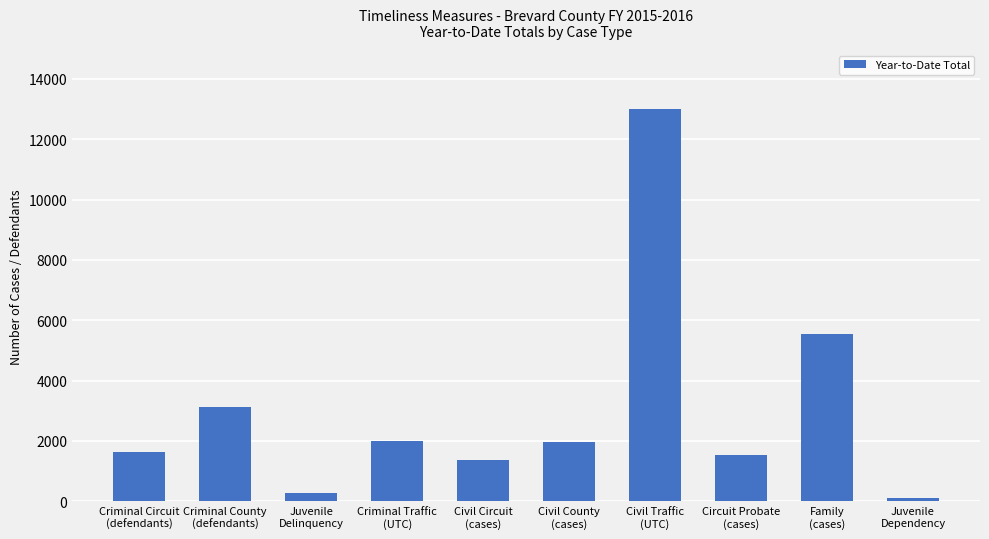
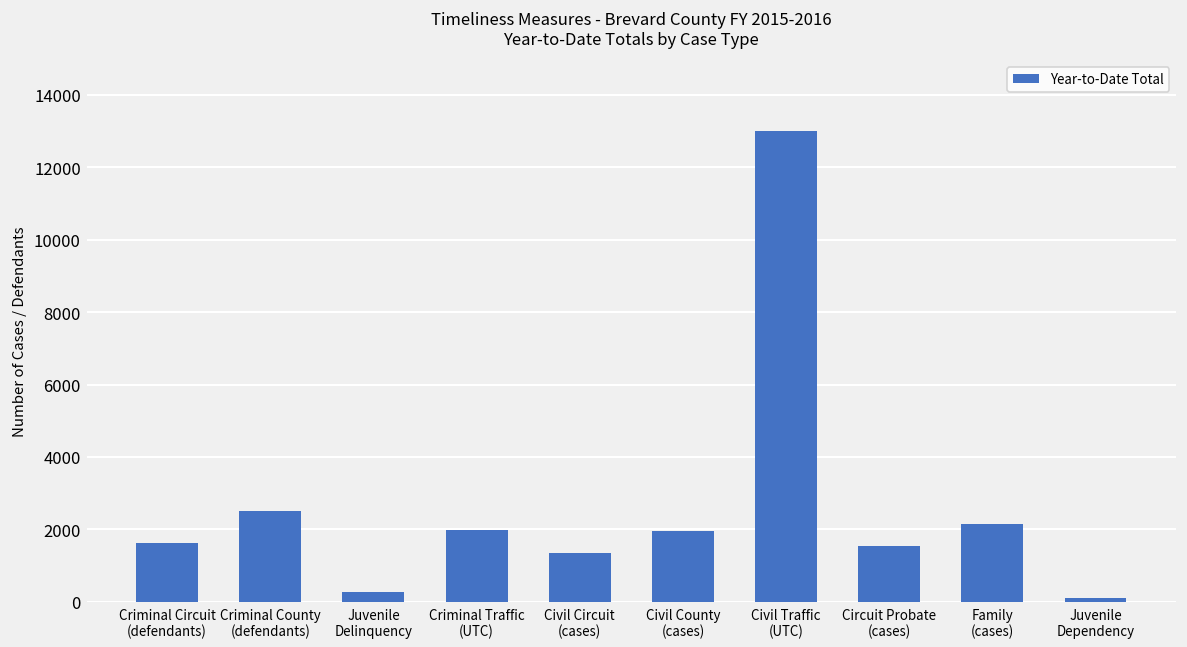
Criminal County (defendants): 3100 -> 2500
Family (cases): 5500 -> 2100
